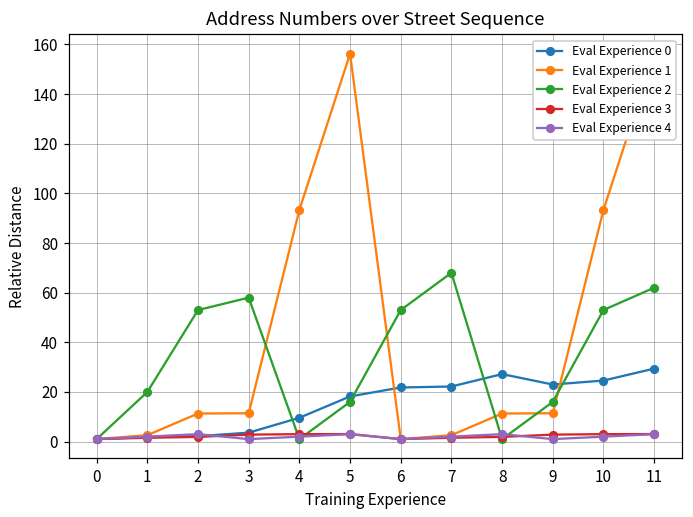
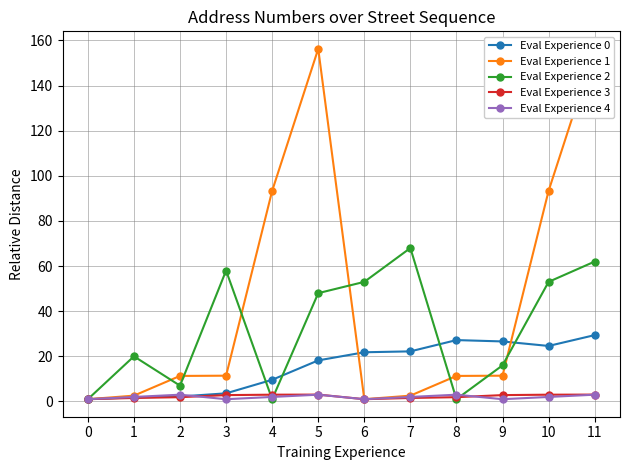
Eval Experience 2, 2: 53 -> 7
Eval Experience 2, 5: 16 -> 48
Eval Experience 0, 9: 23 -> 27
